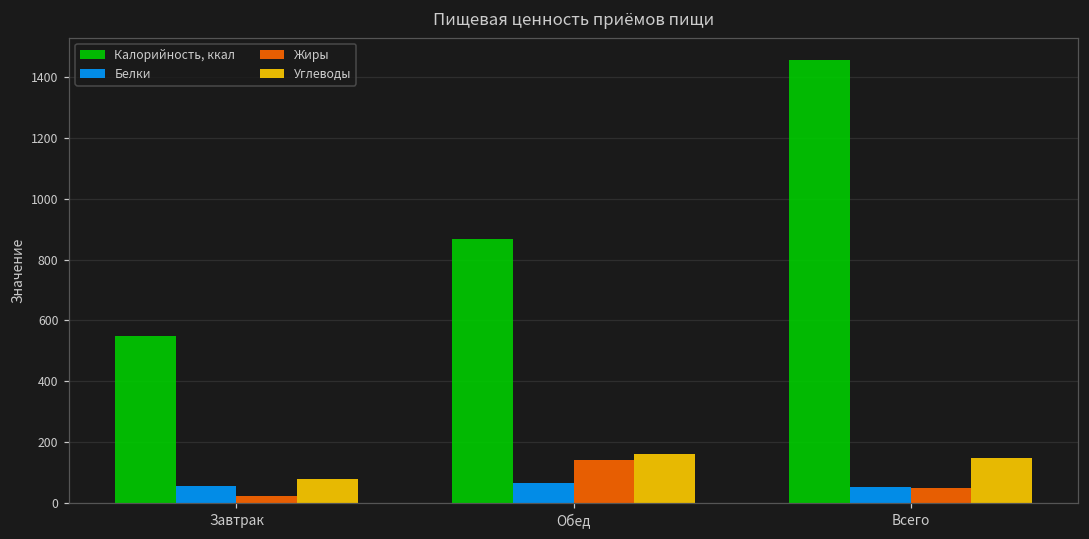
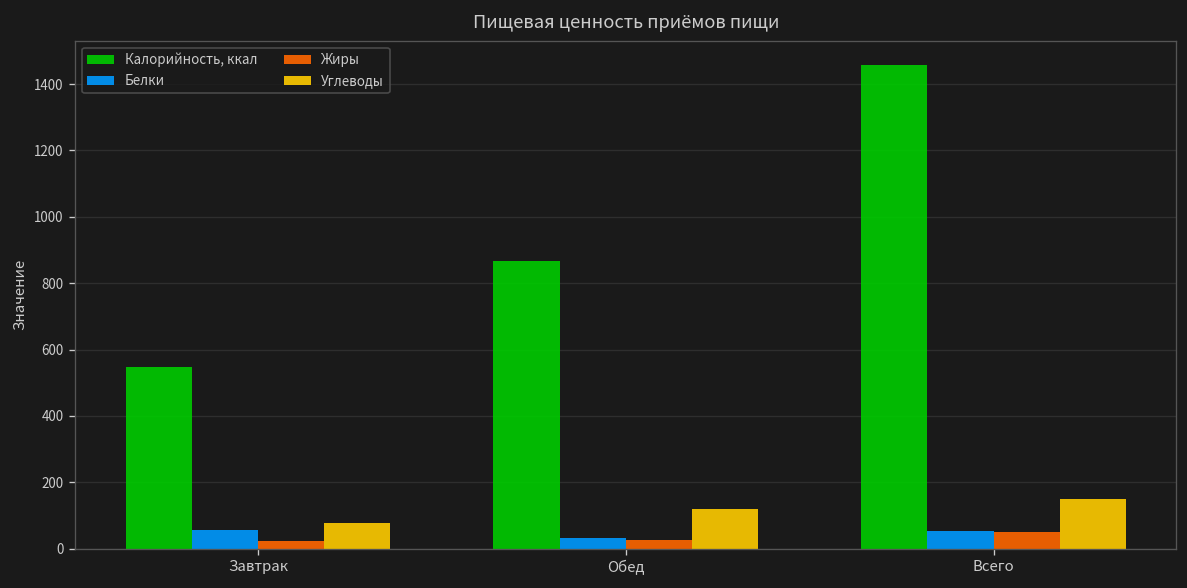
Белки, Обед: 70 -> 30
Жиры, Обед: 140 -> 30
Углеводы, Обед: 160 -> 120
